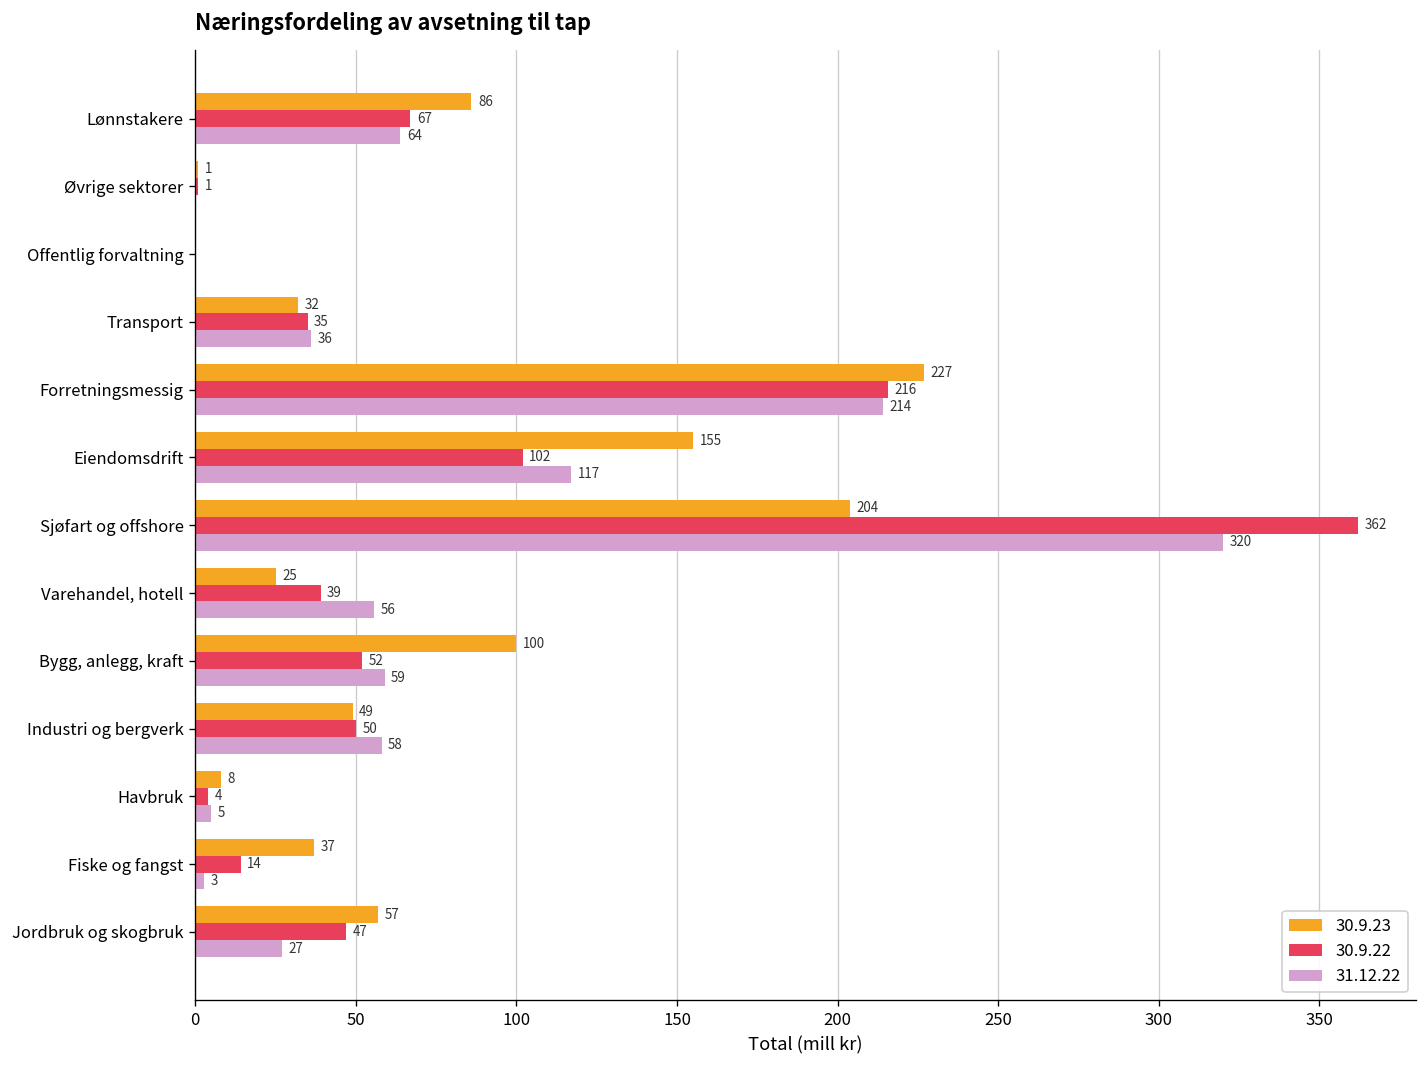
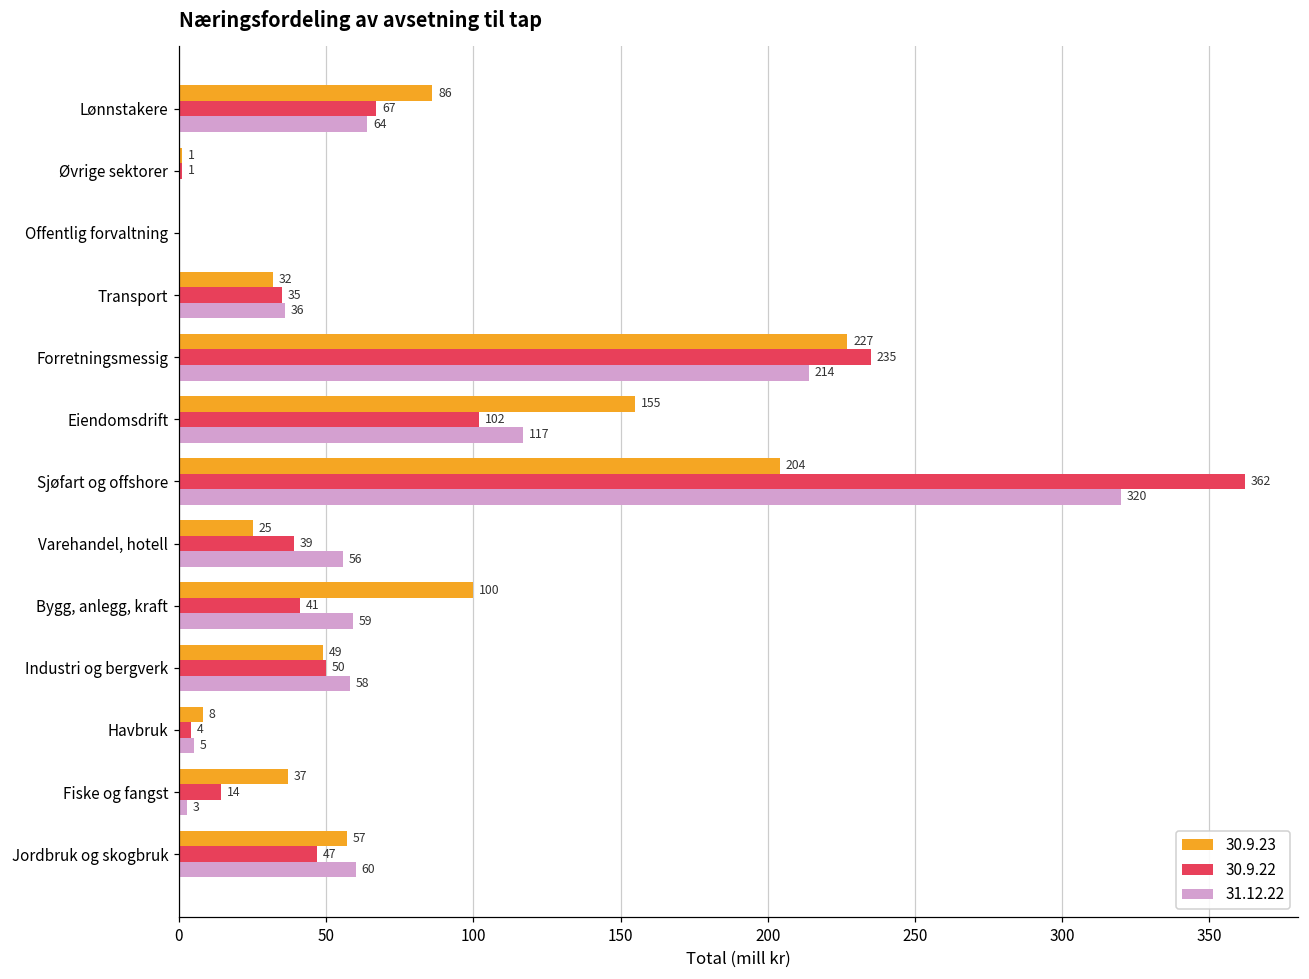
30.9.22, Forretningsmessig: 216 -> 235
30.9.22, Bygg, anlegg, kraft: 52 -> 41
31.12.22, Jordbruk og skogbruk: 27 -> 60
